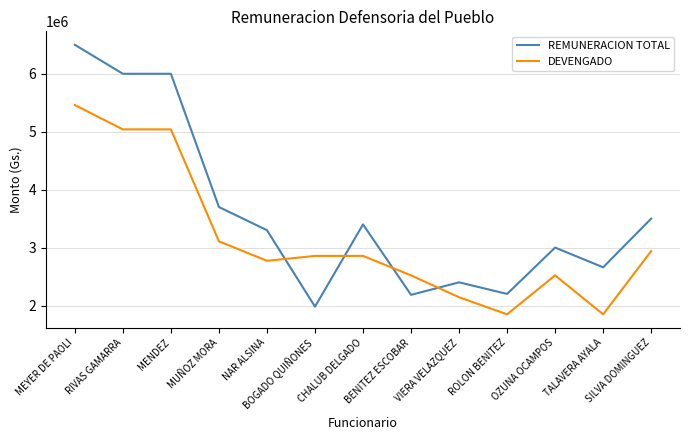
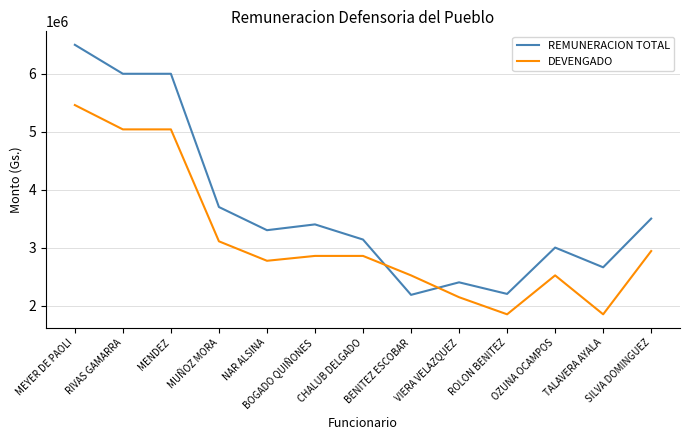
REMUNERACION TOTAL, BOGADO QUIÑONES: 2000000 -> 3400000
REMUNERACION TOTAL, CHALUB DELGADO: 3400000 -> 3100000
